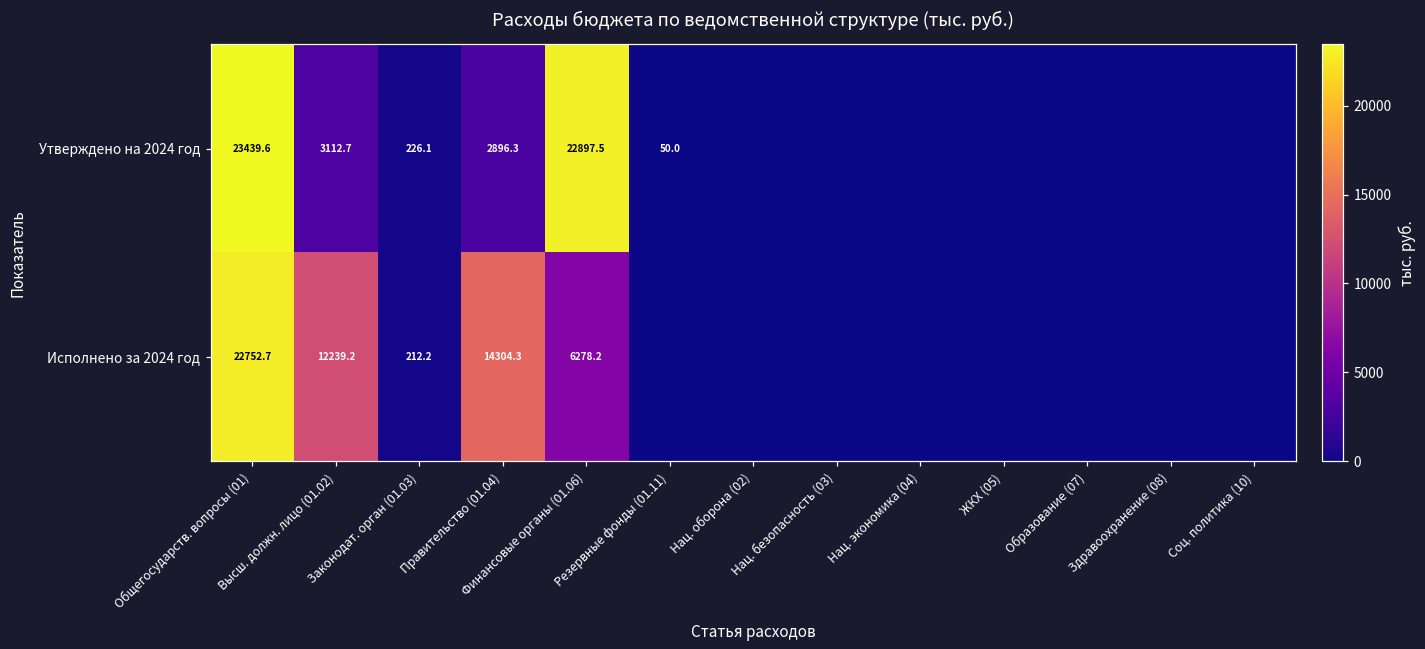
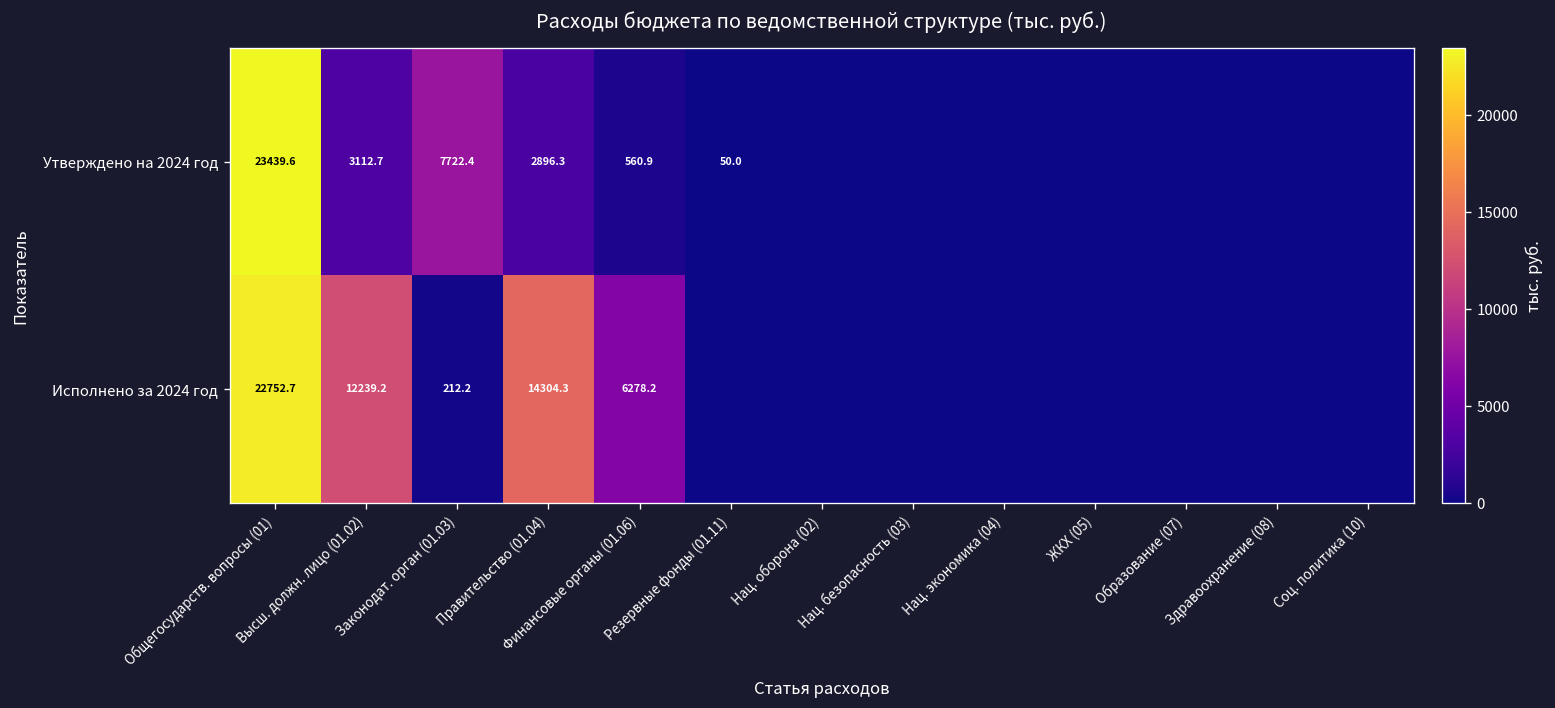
Утверждено на 2024 год, Законодат. орган (01.03): 226.1 -> 7722.4
Утверждено на 2024 год, Финансовые органы (01.06): 22897.5 -> 560.9
